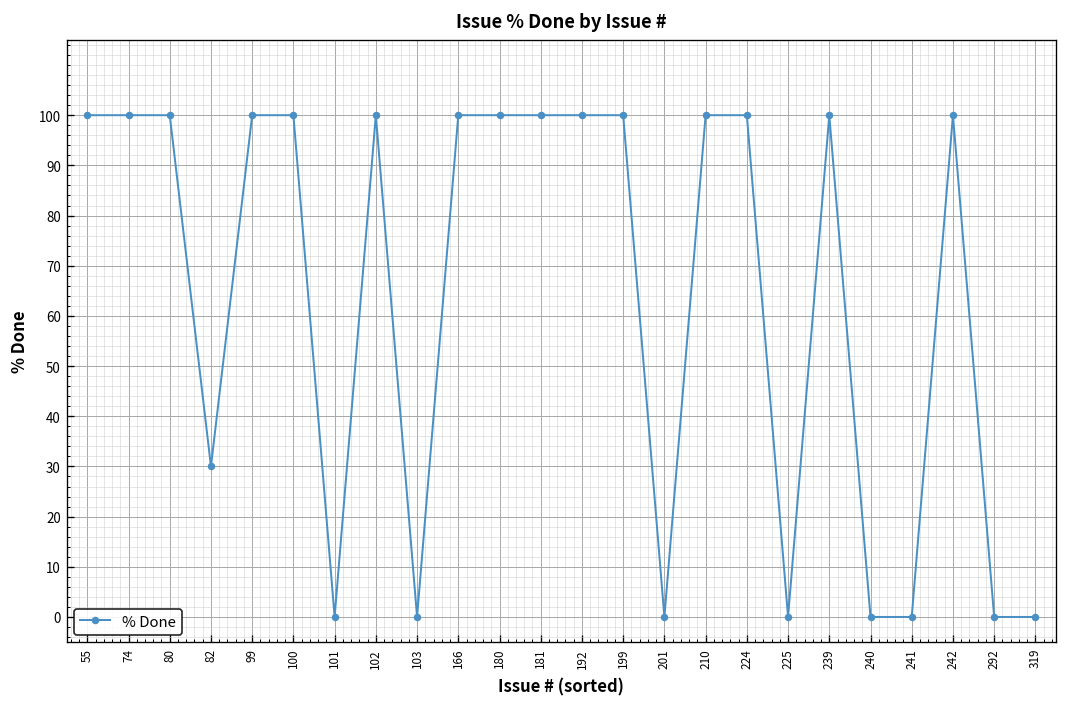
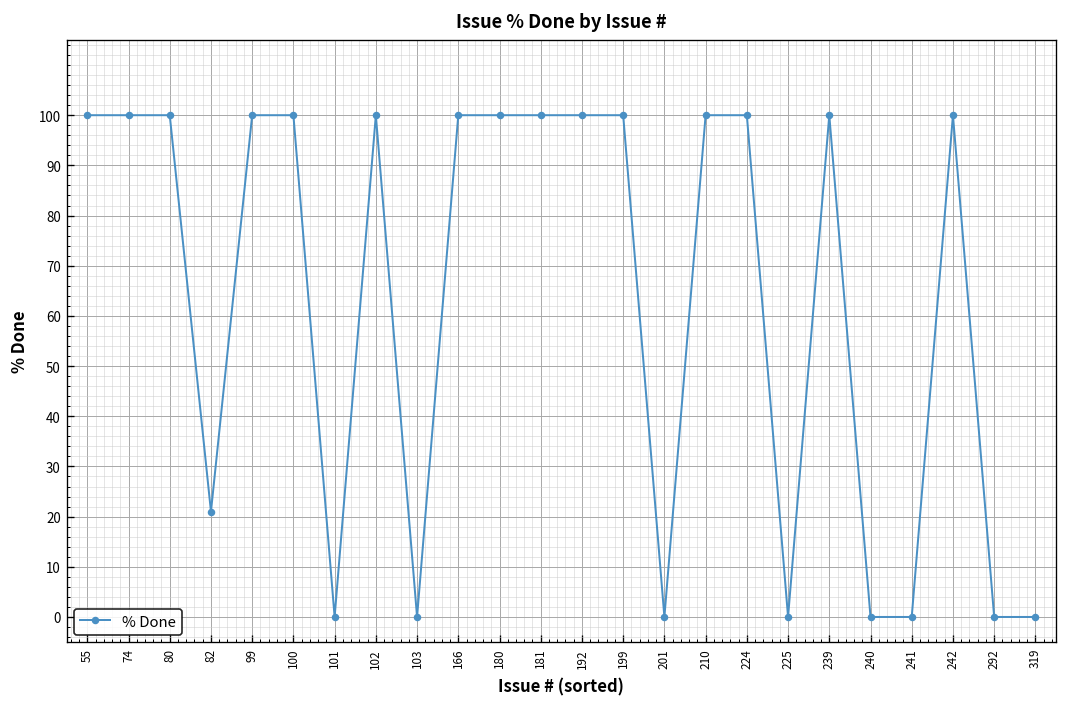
82: 30 -> 21
